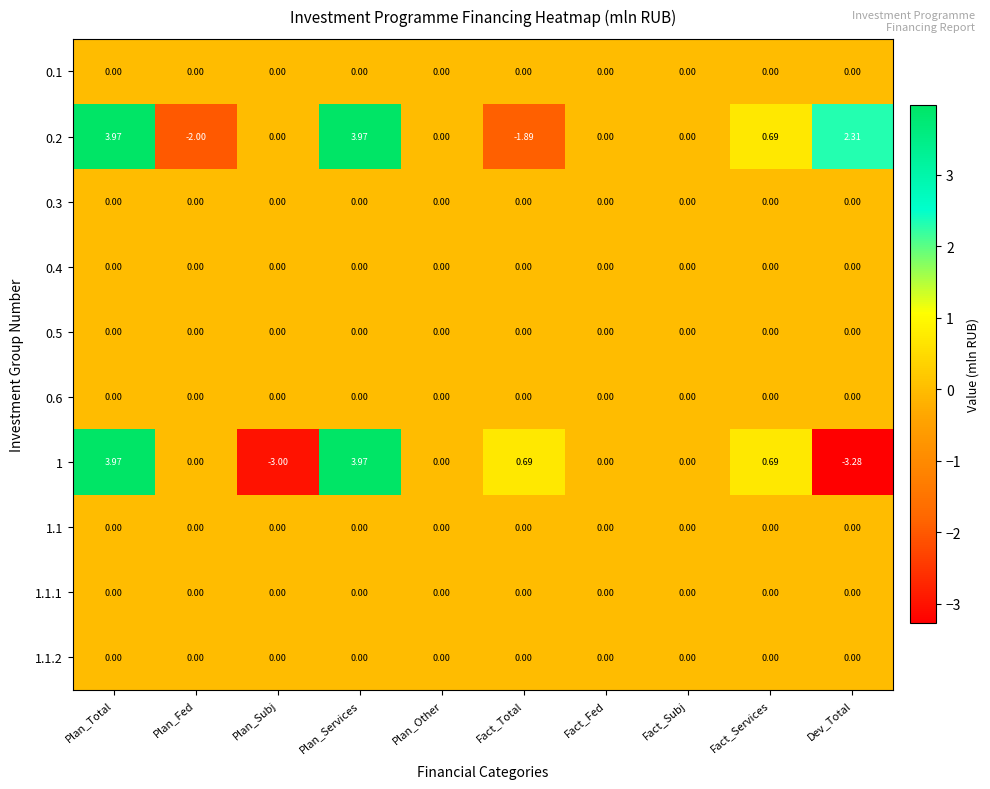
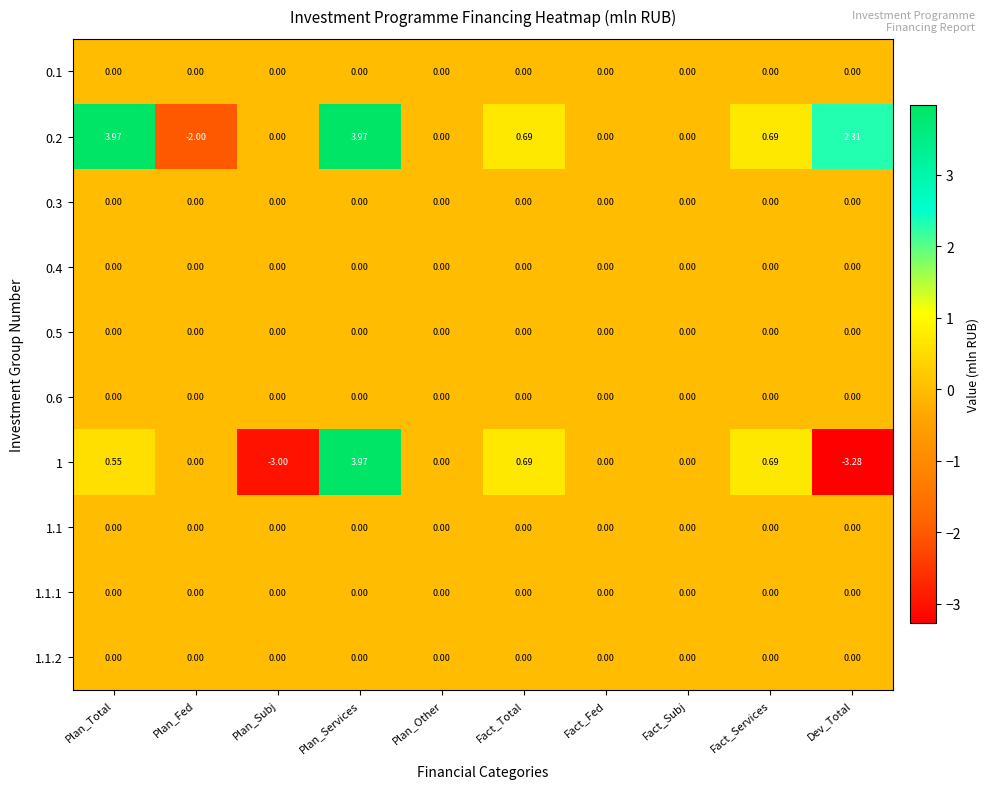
0.2, Fact_Total: -1.89 -> 0.69
1, Plan_Total: 3.97 -> 0.55
